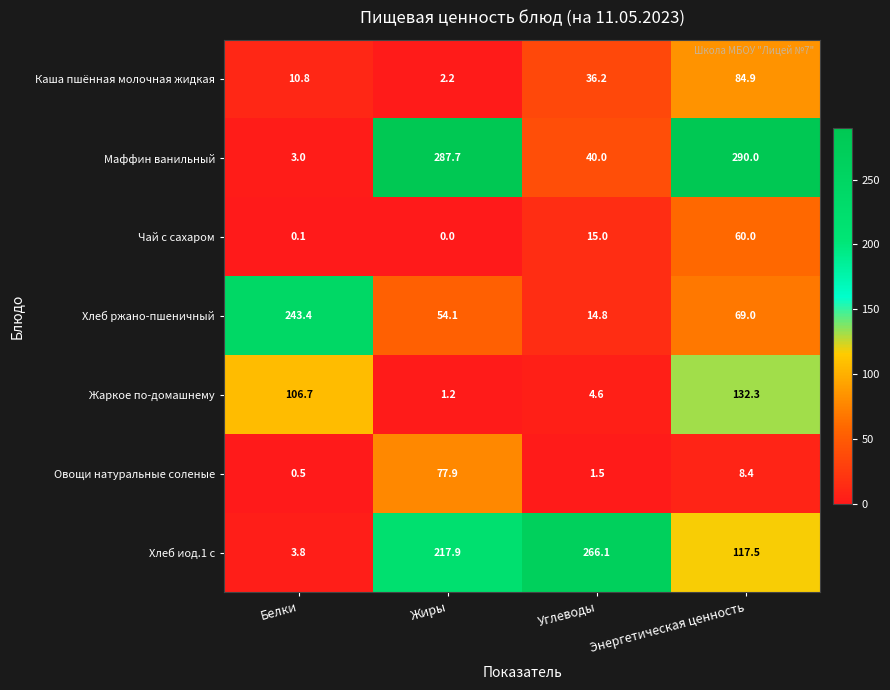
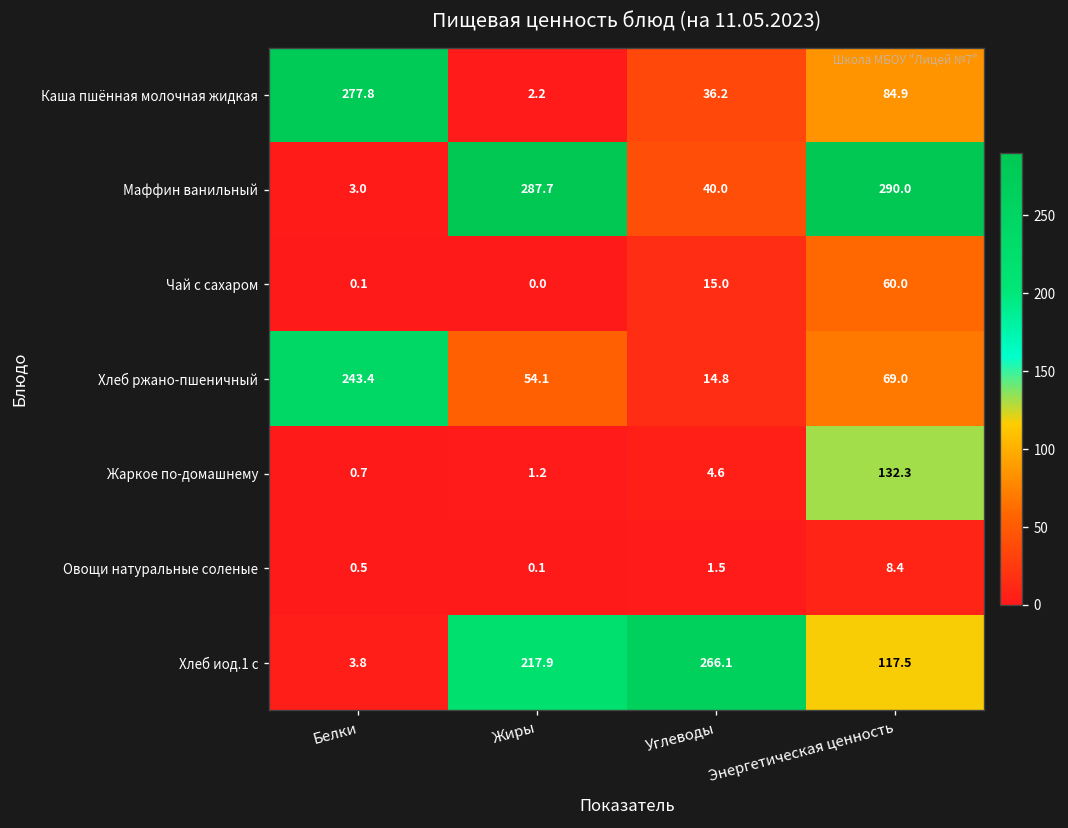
Каша пшённая молочная жидкая, Белки: 10.8 -> 277.8
Жаркое по-домашнему, Белки: 106.7 -> 0.7
Овощи натуральные соленые, Жиры: 77.9 -> 0.1
